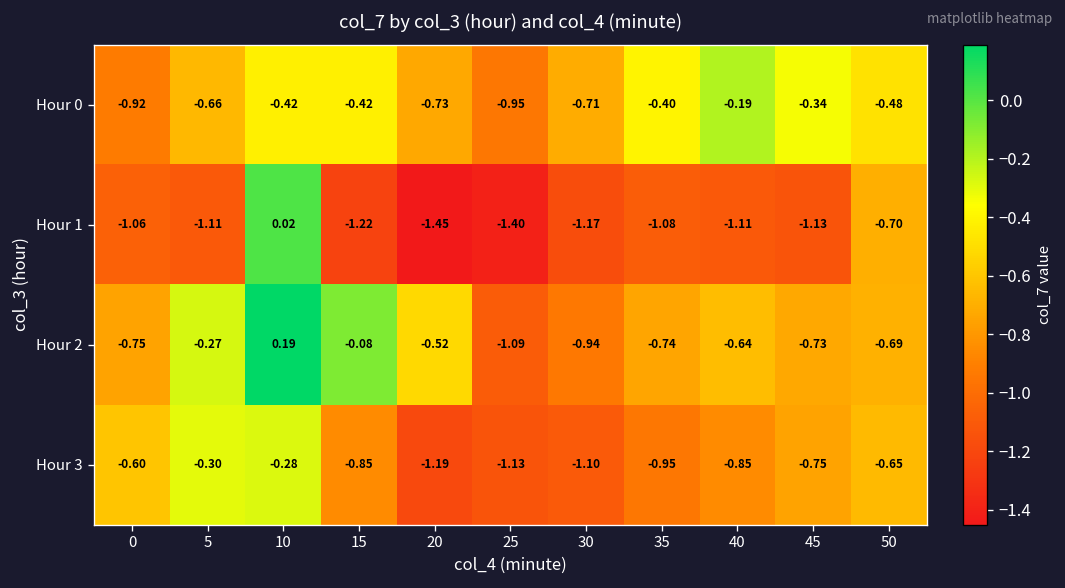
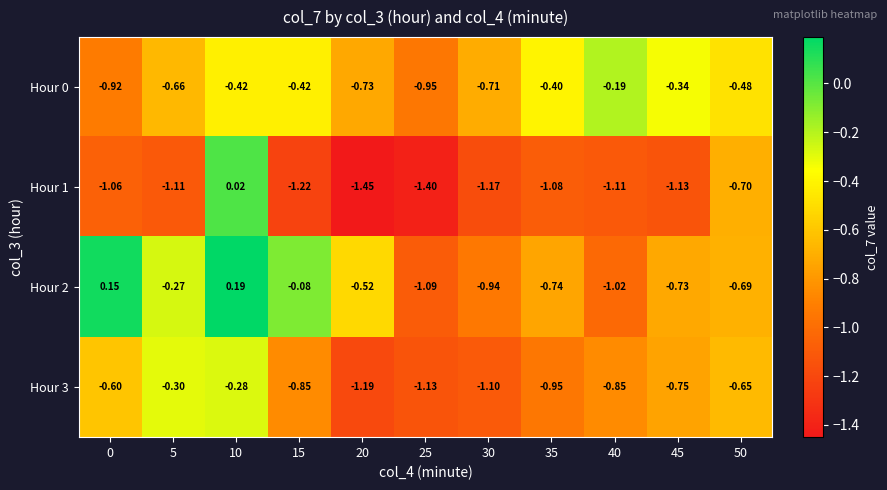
Hour 2, 0: -0.75 -> 0.15
Hour 2, 40: -0.64 -> -1.02
